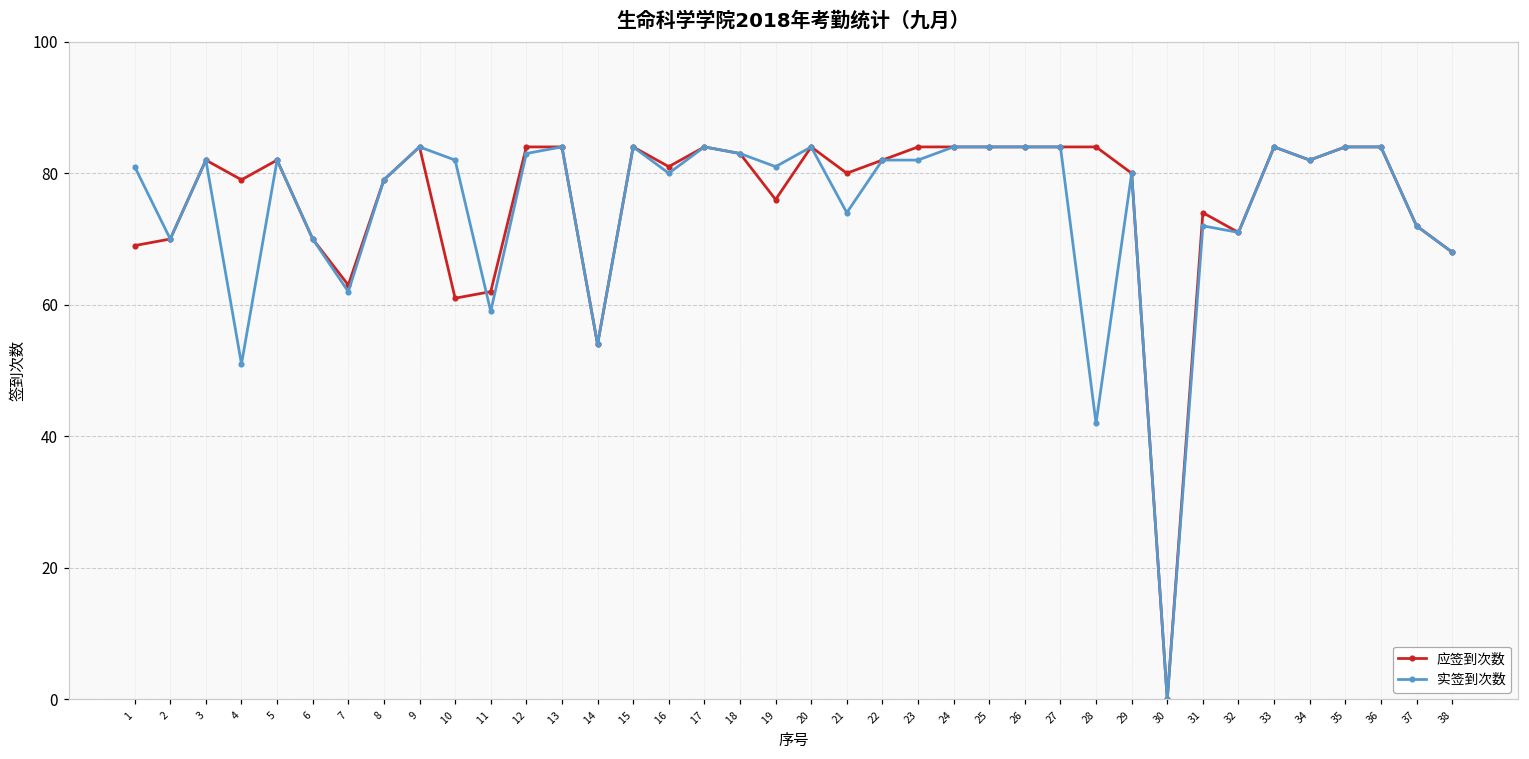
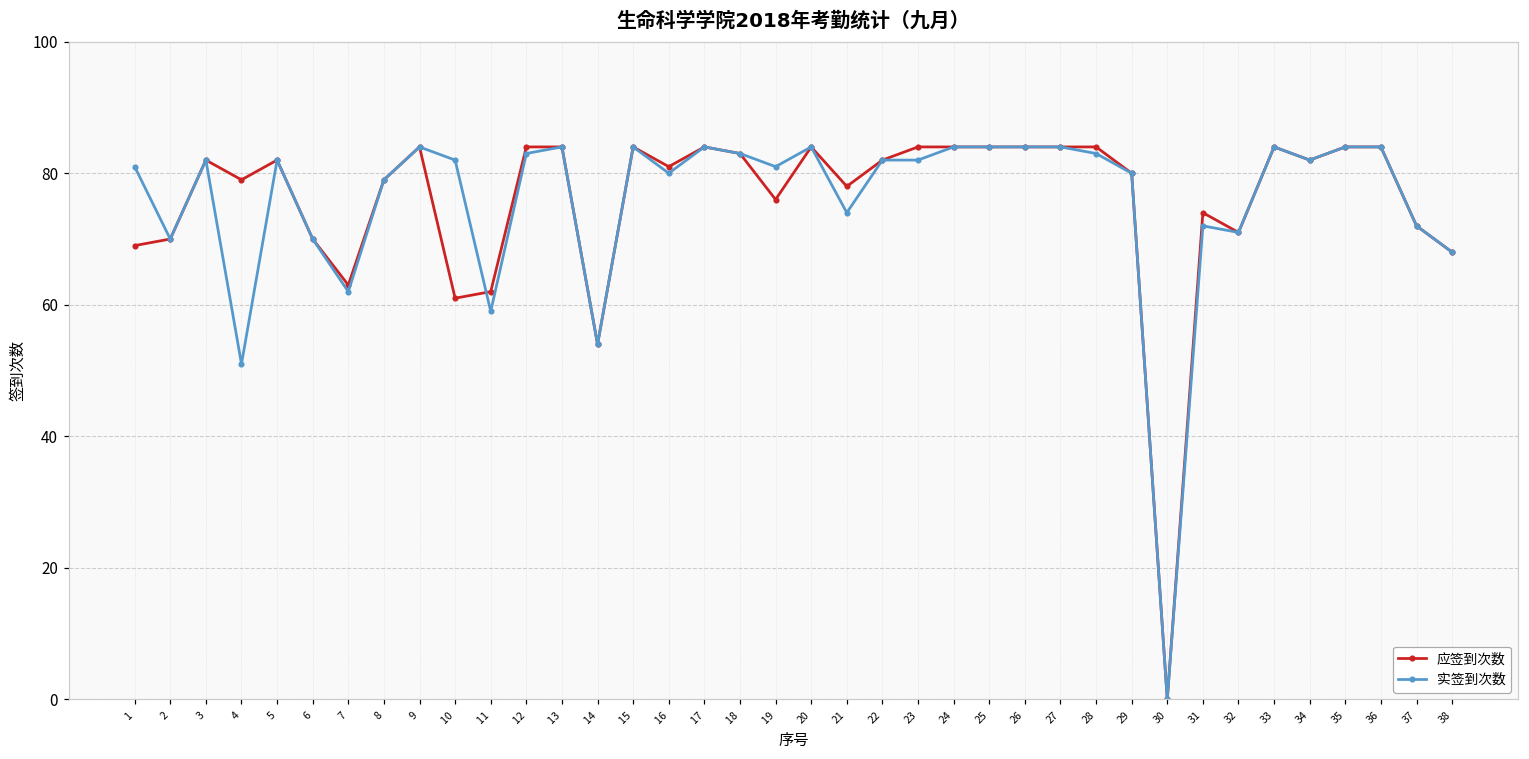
应签到次数, 21: 80 -> 78
实签到次数, 28: 42 -> 83
